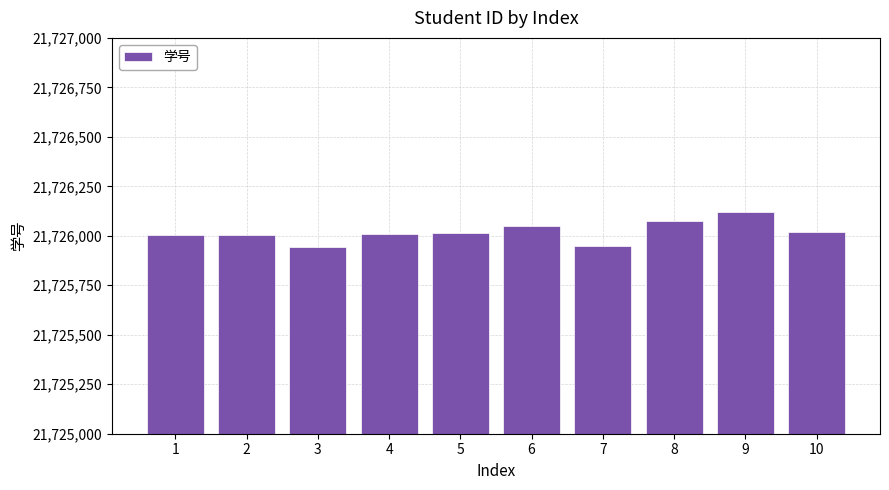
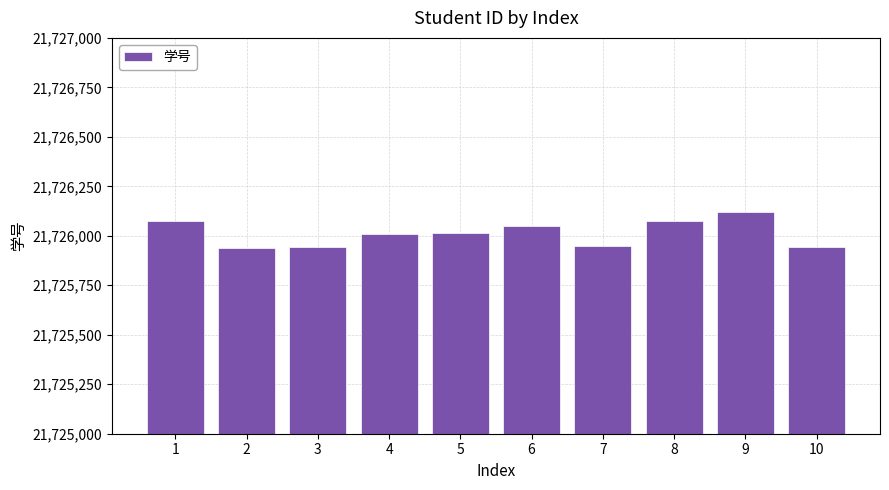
1: 21,726,000 -> 21,726,080
2: 21,726,010 -> 21,725,940
10: 21,726,020 -> 21,725,940
